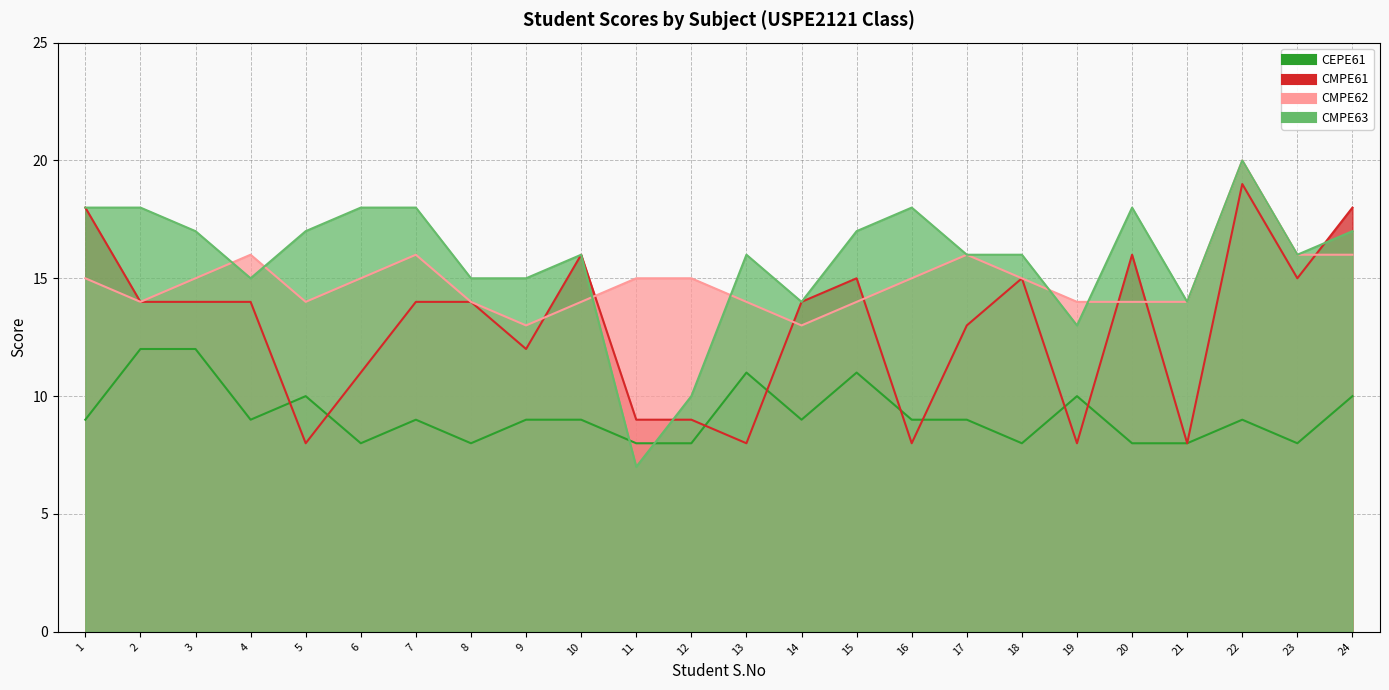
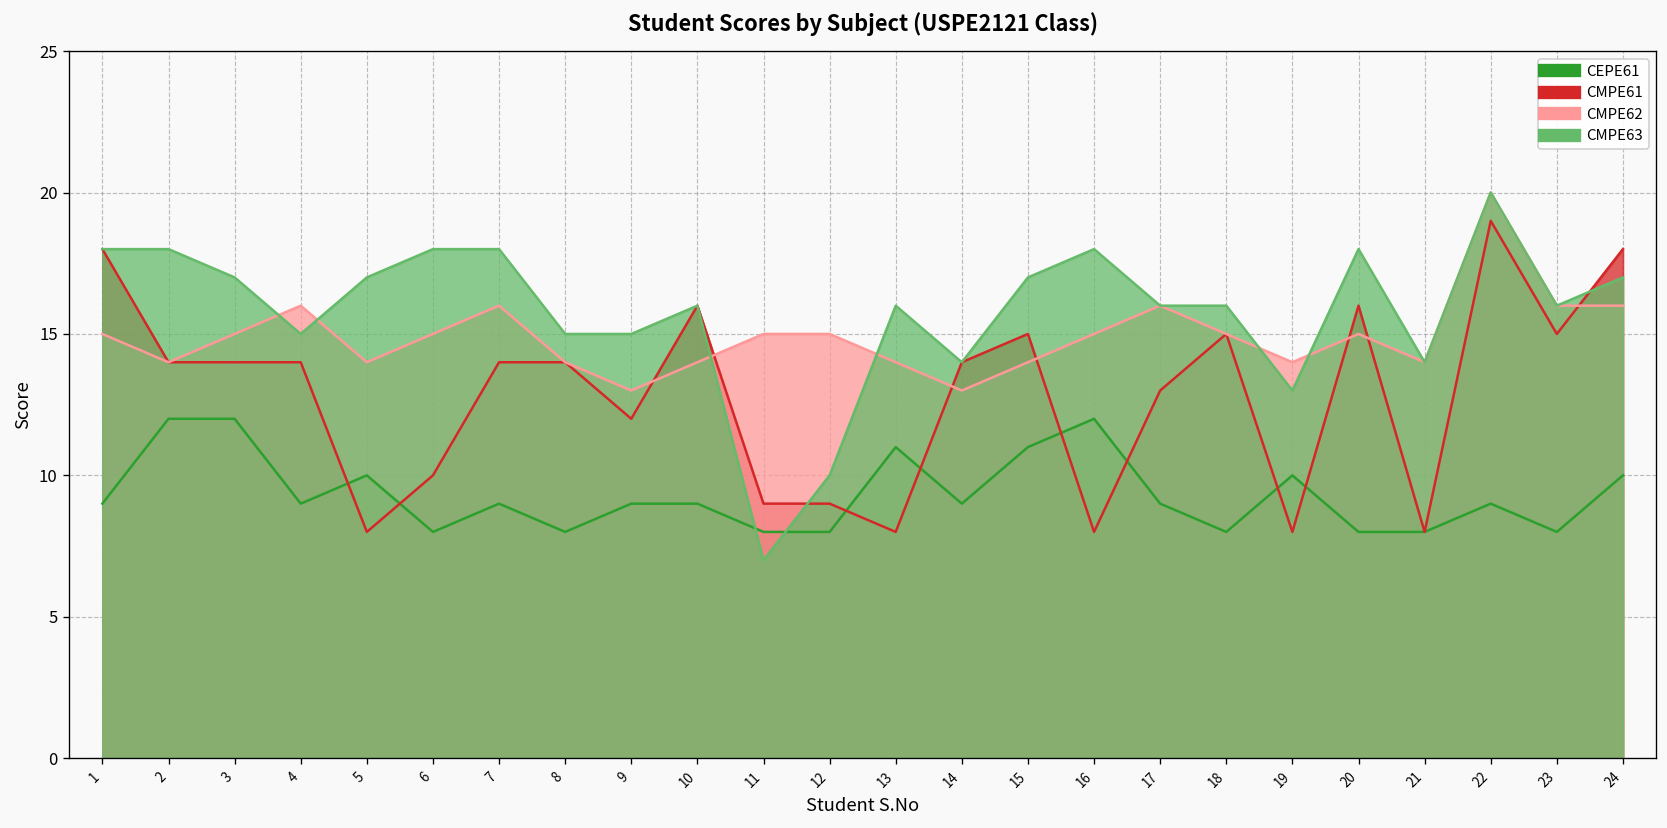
CMPE61, 6: 11 -> 10
CEPE61, 16: 9 -> 12
CMPE62, 20: 14 -> 15
